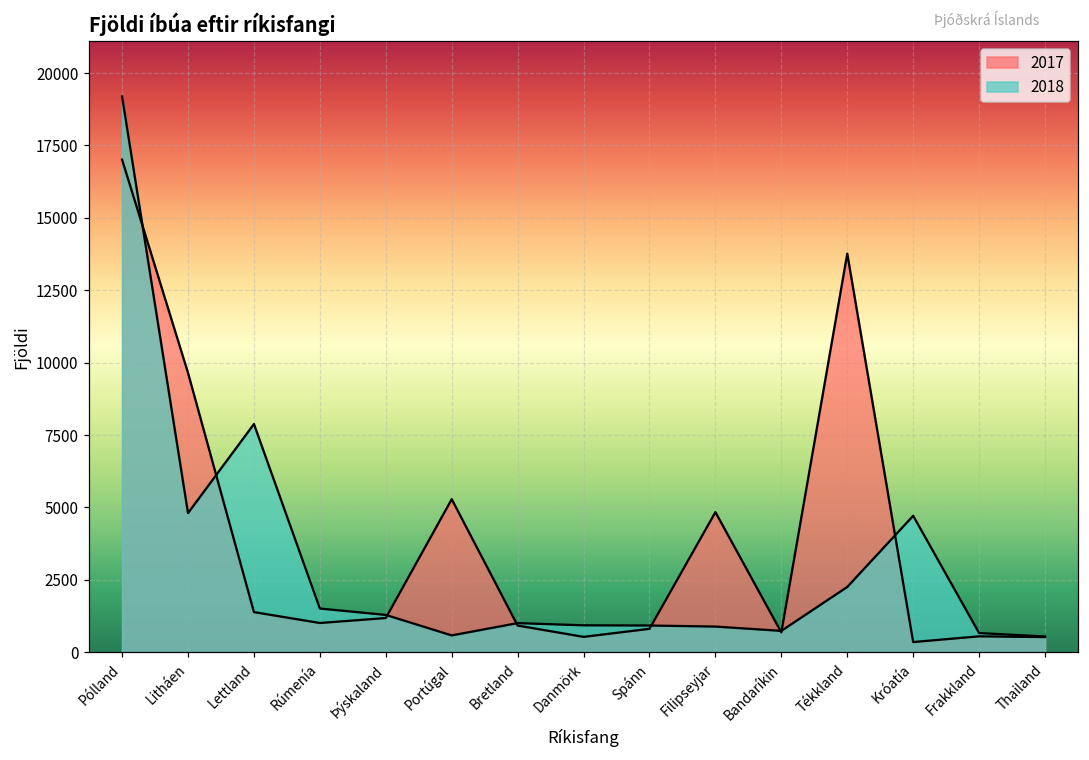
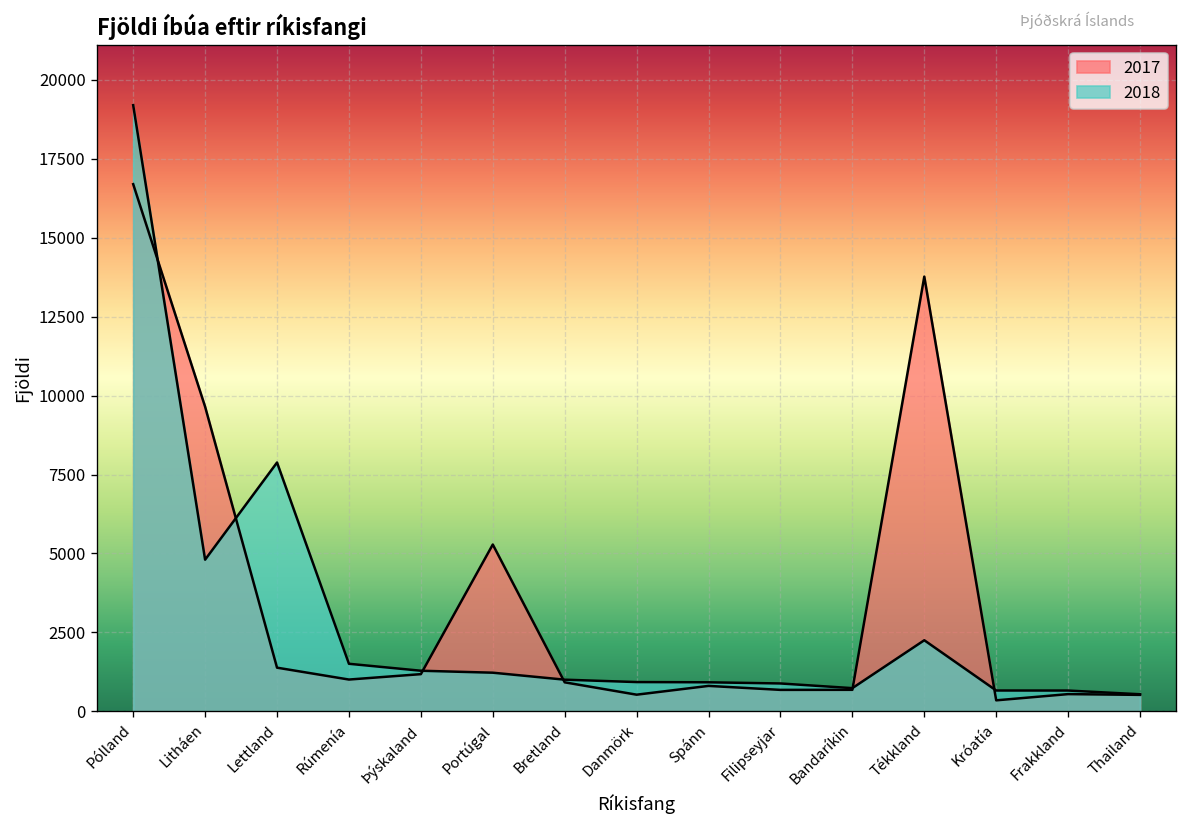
2017, Pólland: 17000 -> 16700
2018, Portúgal: 600 -> 1200
2017, Filipseyjar: 4800 -> 700
2018, Króatía: 4700 -> 700
